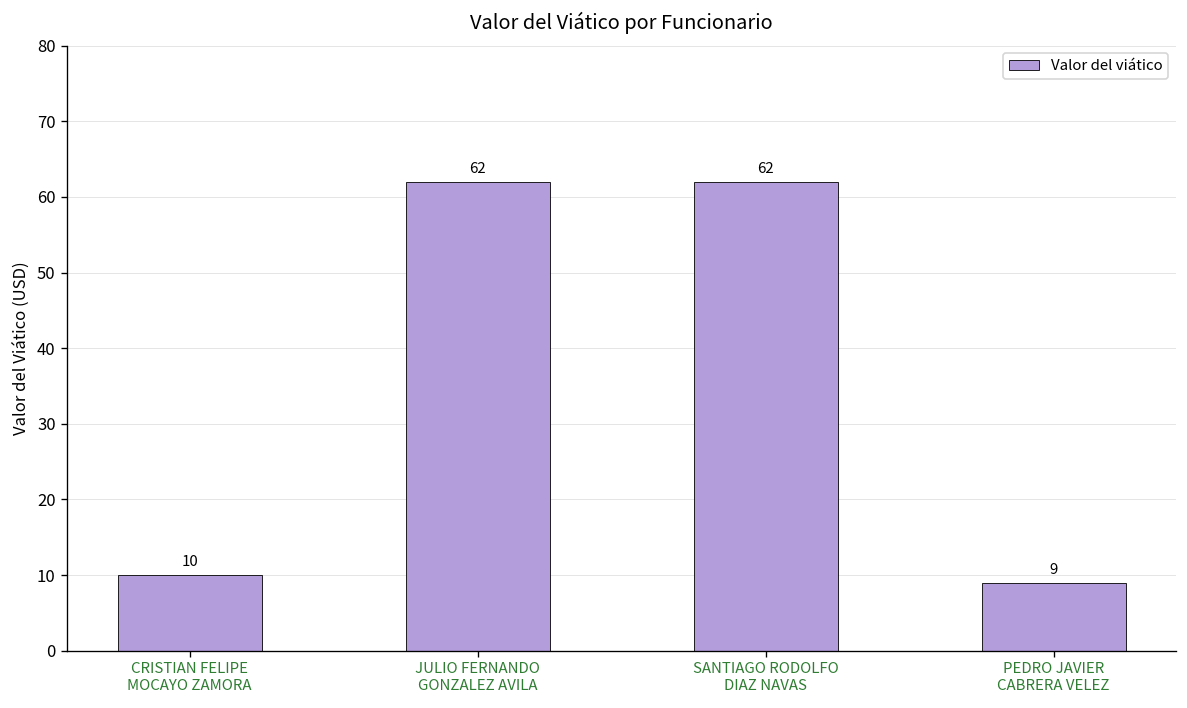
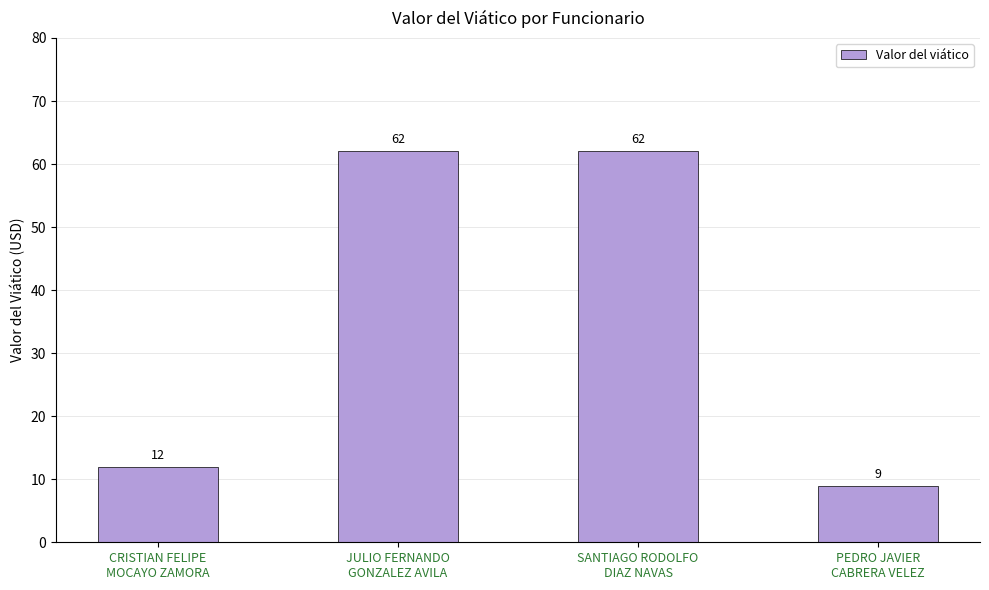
CRISTIAN FELIPE MOCAYO ZAMORA: 10 -> 12
